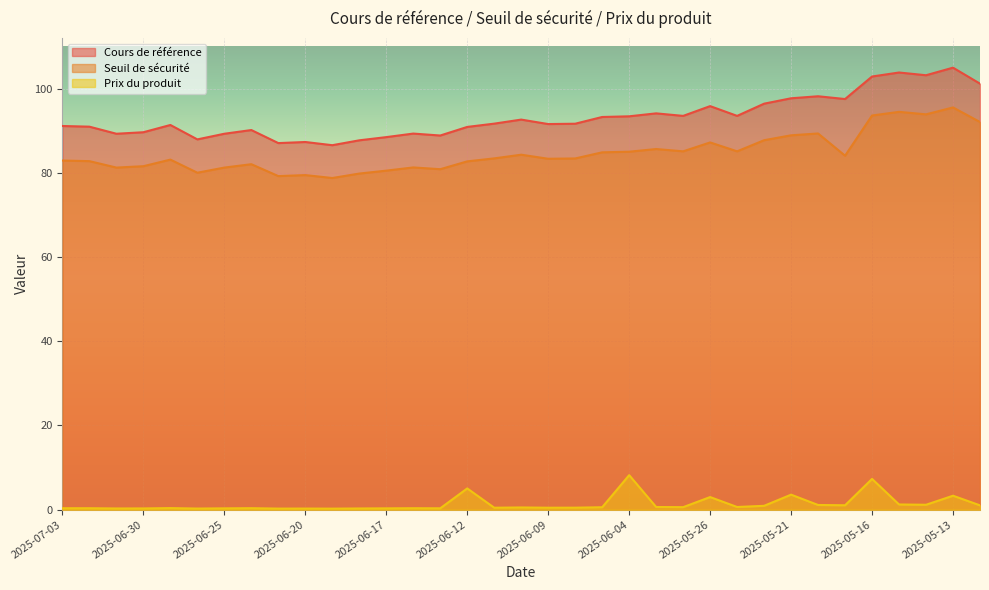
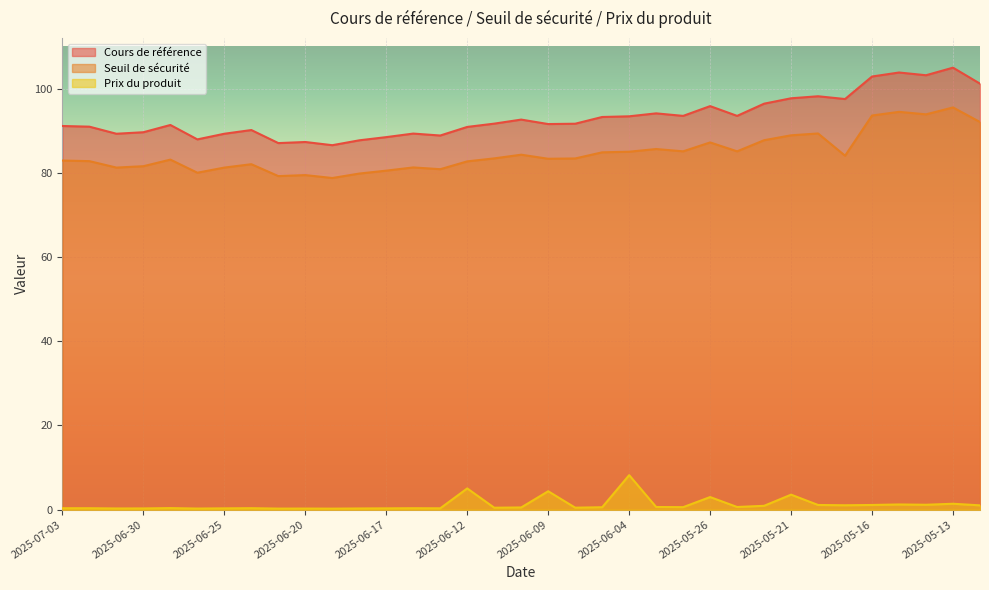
Prix du produit, 2025-06-09: 0 -> 4
Prix du produit, 2025-05-16: 7 -> 1
Prix du produit, 2025-05-13: 3 -> 1
